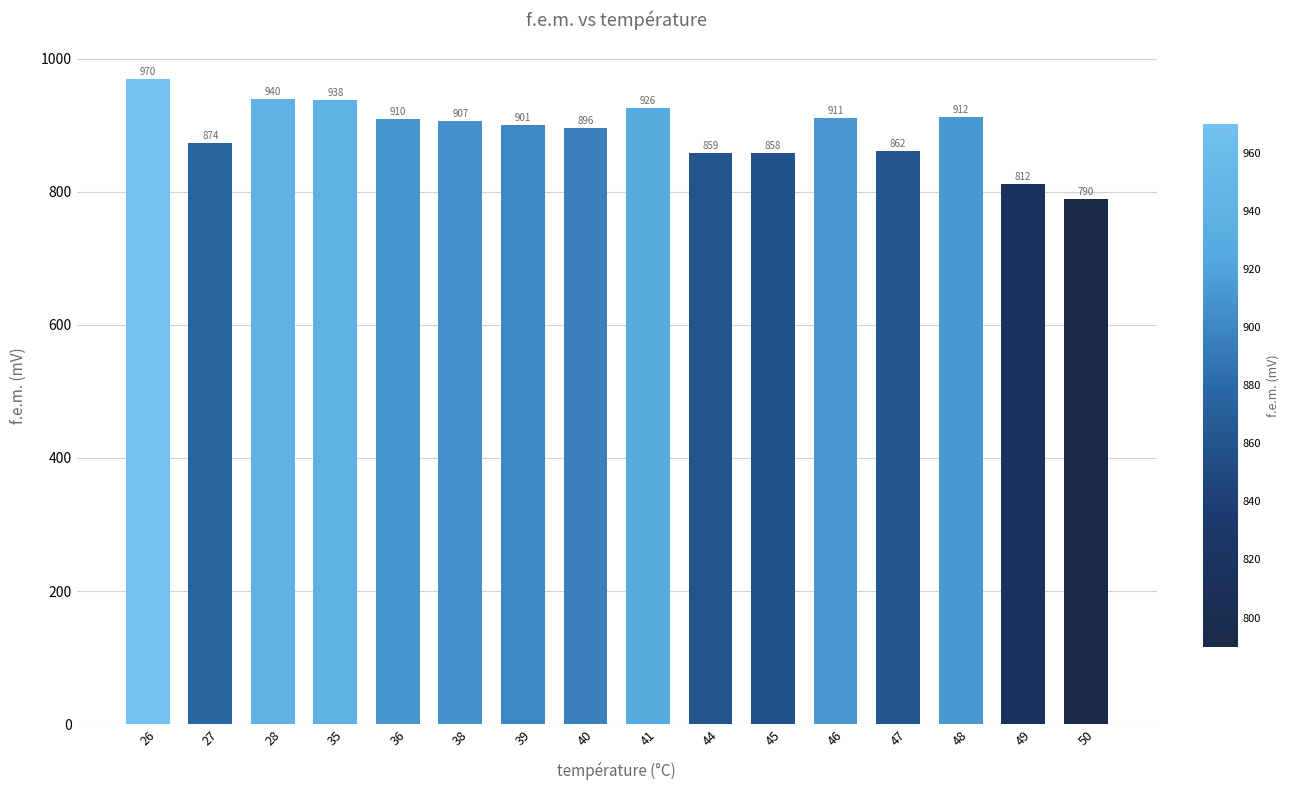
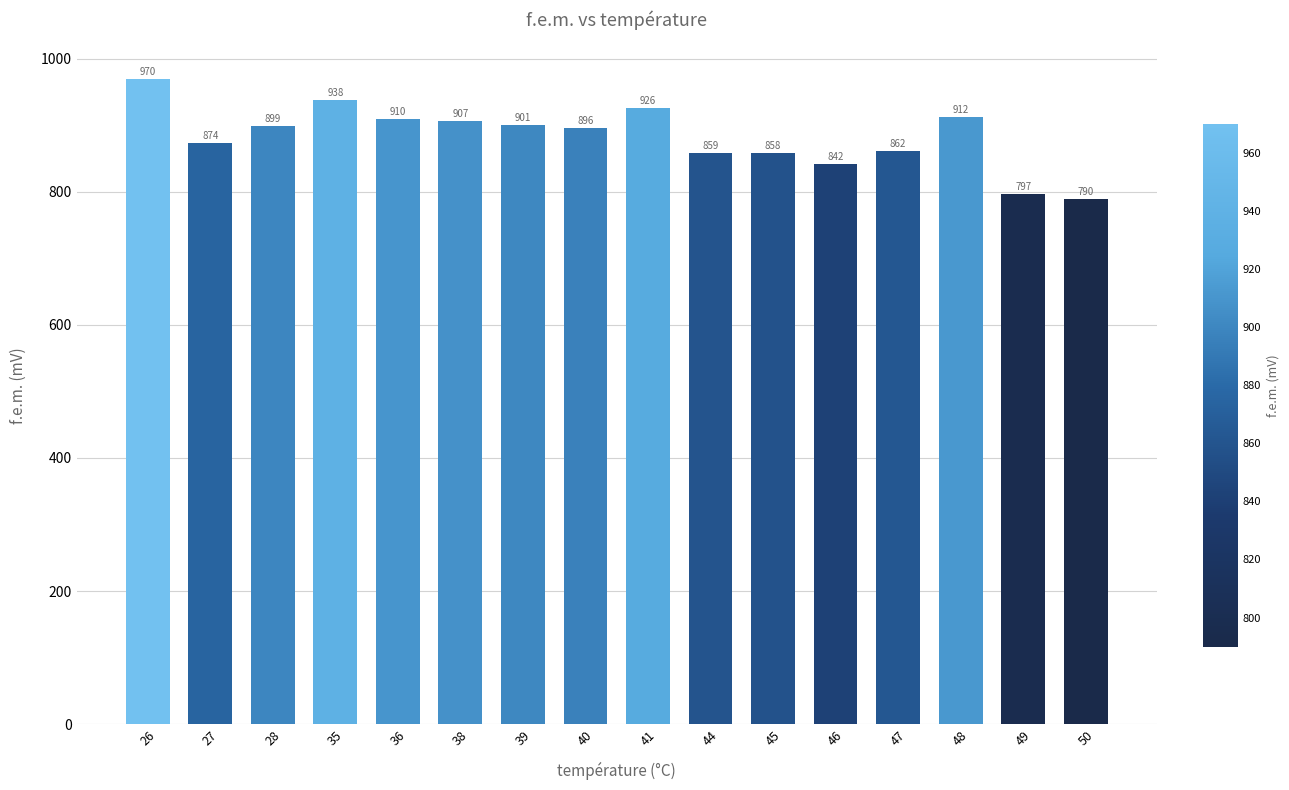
28: 940 -> 899
46: 911 -> 842
49: 812 -> 797
